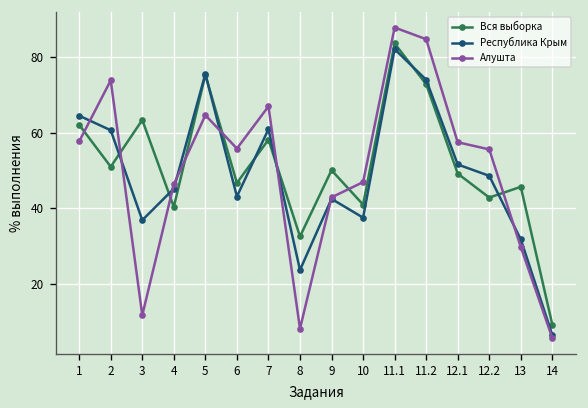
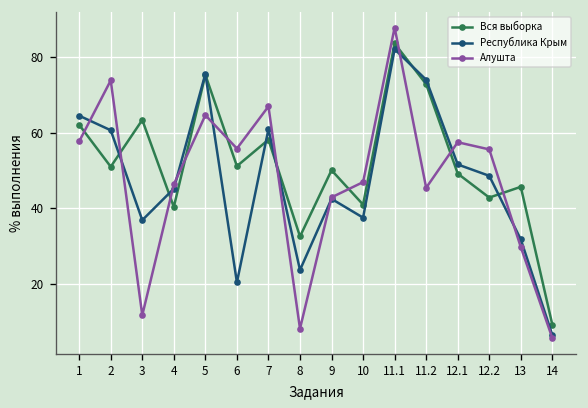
Вся выборка, 6: 47 -> 51
Республика Крым, 6: 43 -> 20
Алушта, 11.2: 85 -> 45
